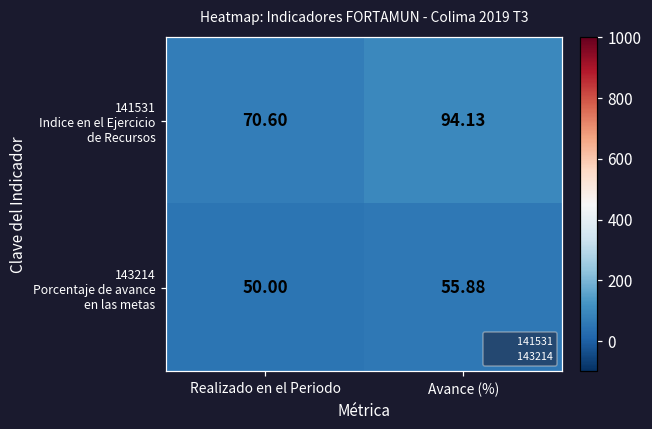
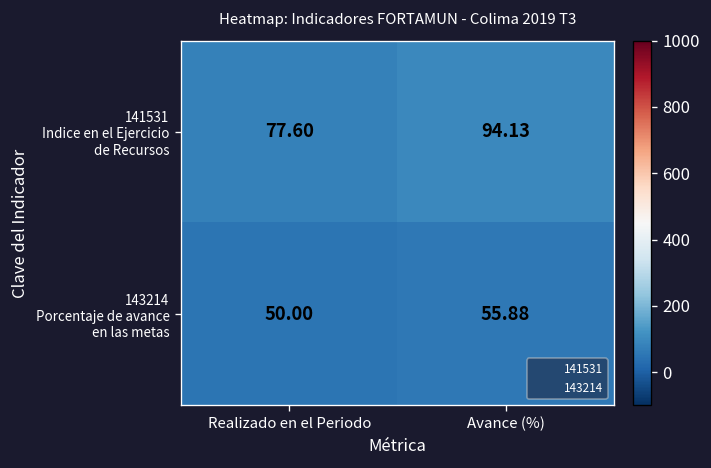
141531 Indice en el Ejercicio de Recursos, Realizado en el Periodo: 70.60 -> 77.60
